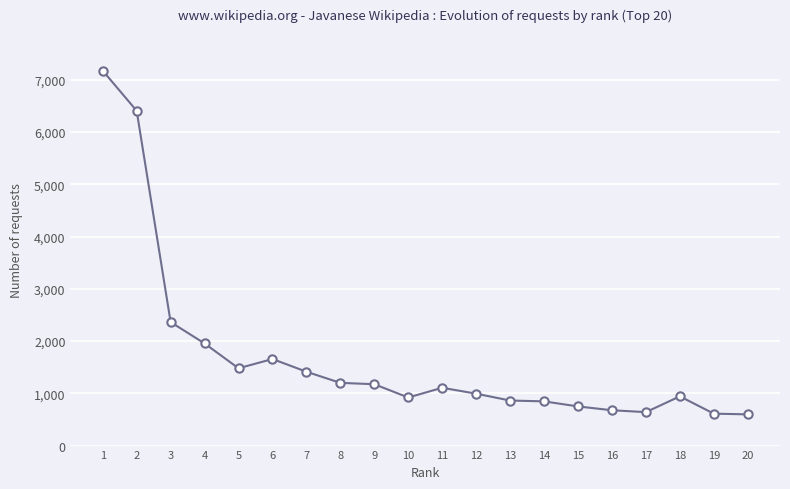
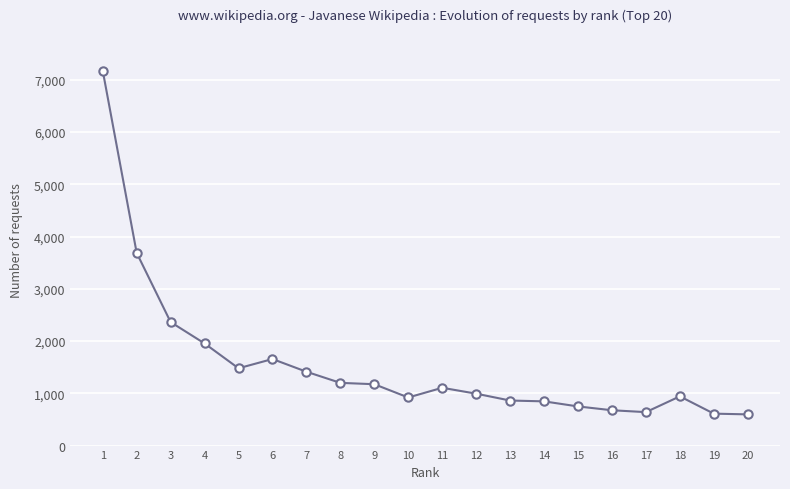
2: 6,400 -> 3,700
